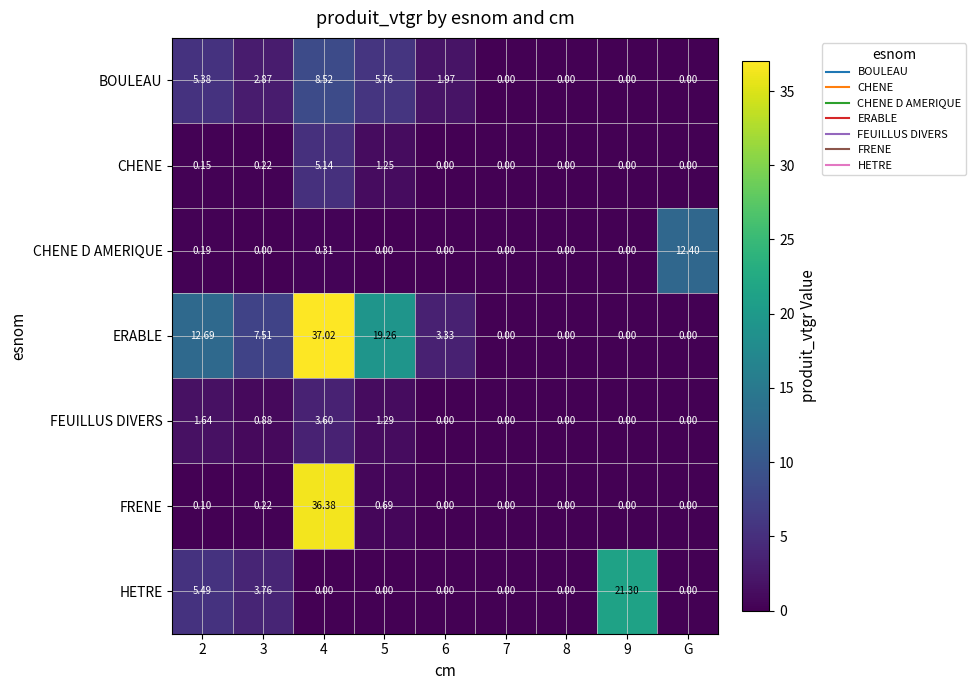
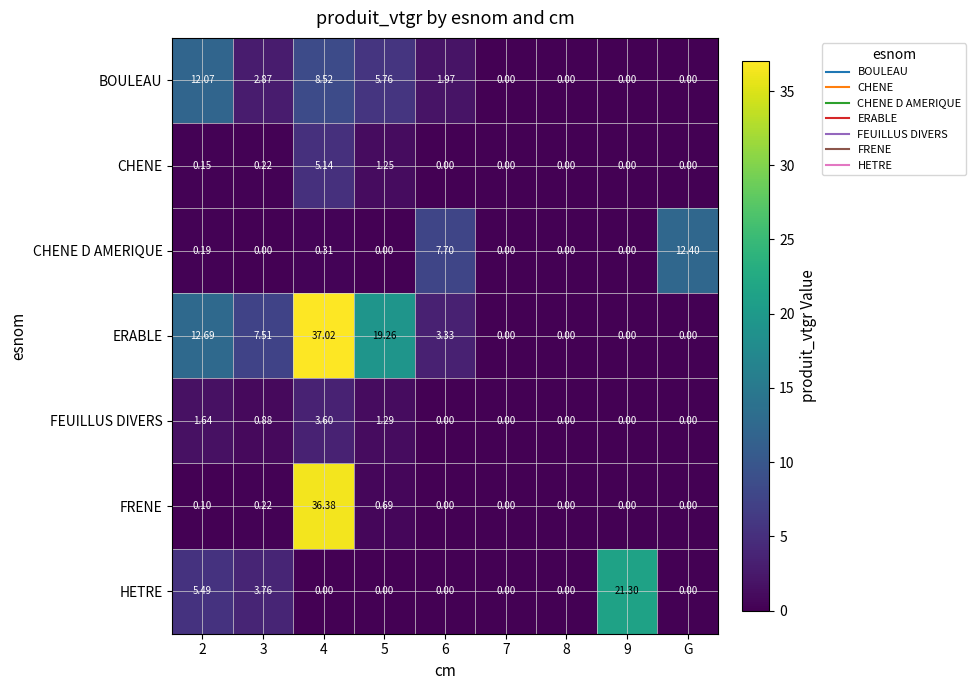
BOULEAU, 2: 5.38 -> 12.07
CHENE D AMERIQUE, 6: 0.00 -> 7.70
